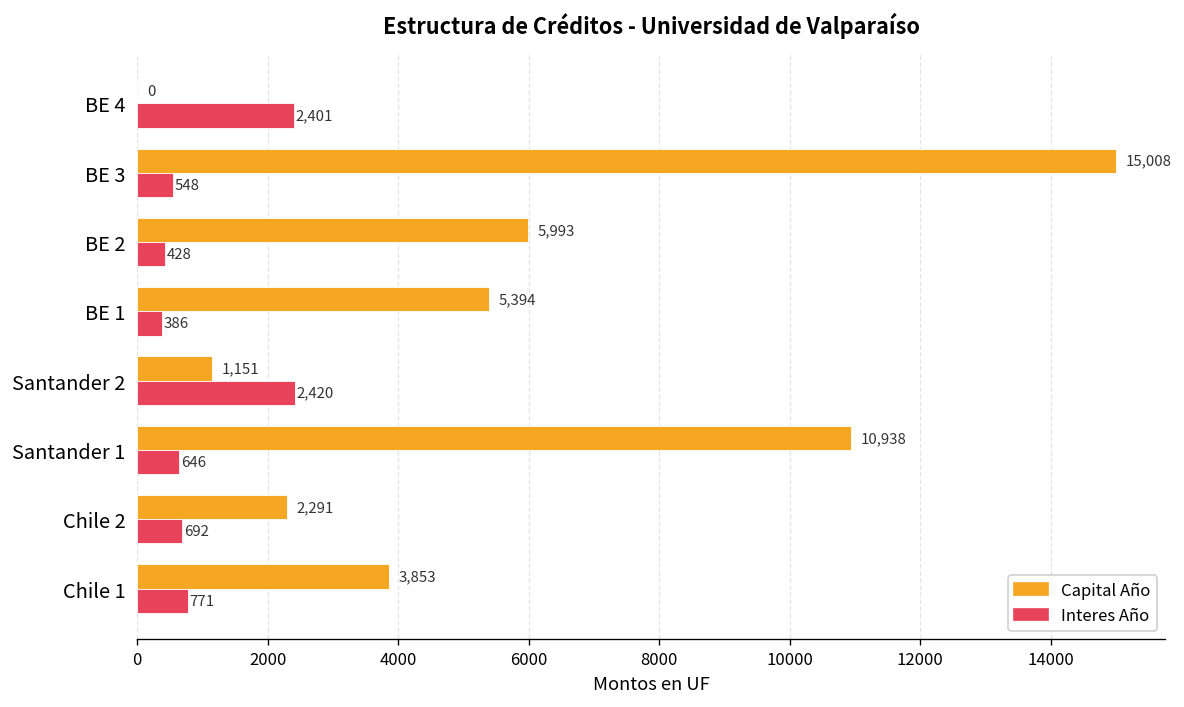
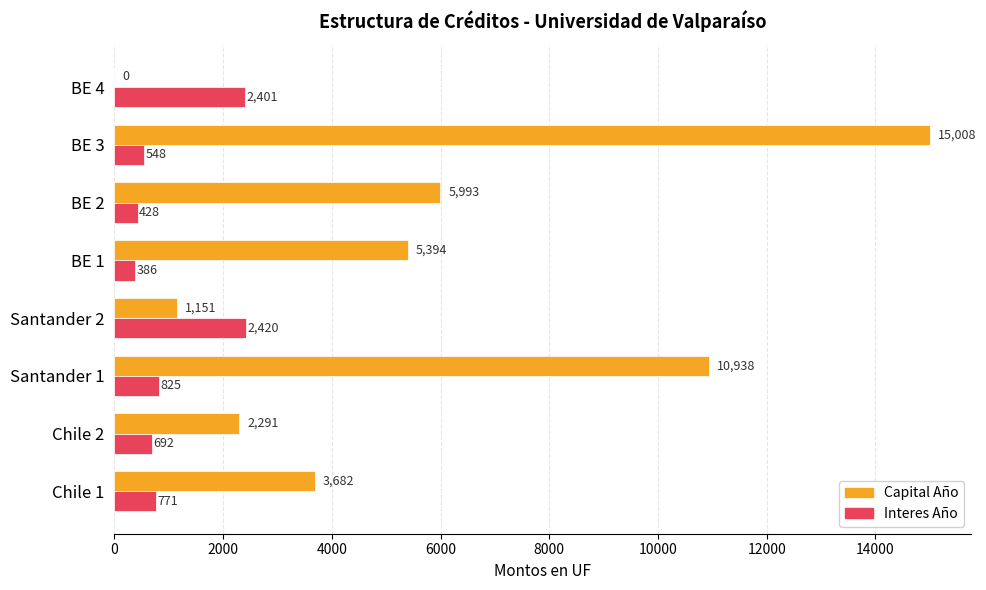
Interes Año, Santander 1: 646 -> 825
Capital Año, Chile 1: 3,853 -> 3,682
